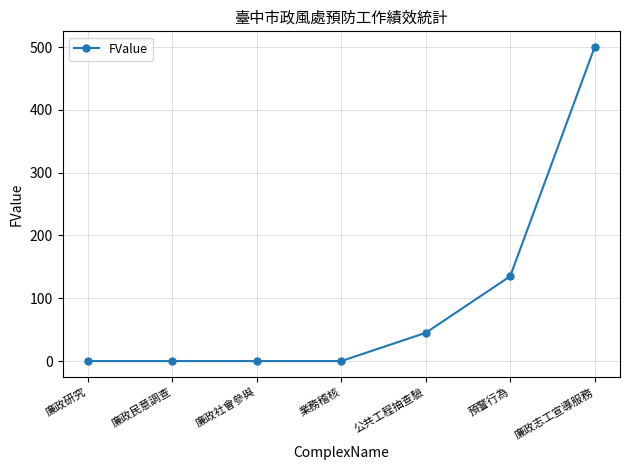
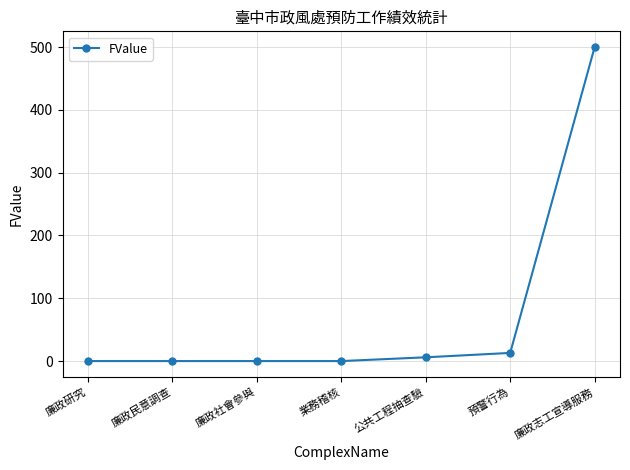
公共工程抽查驗: 50 -> 10
預警行為: 140 -> 10
